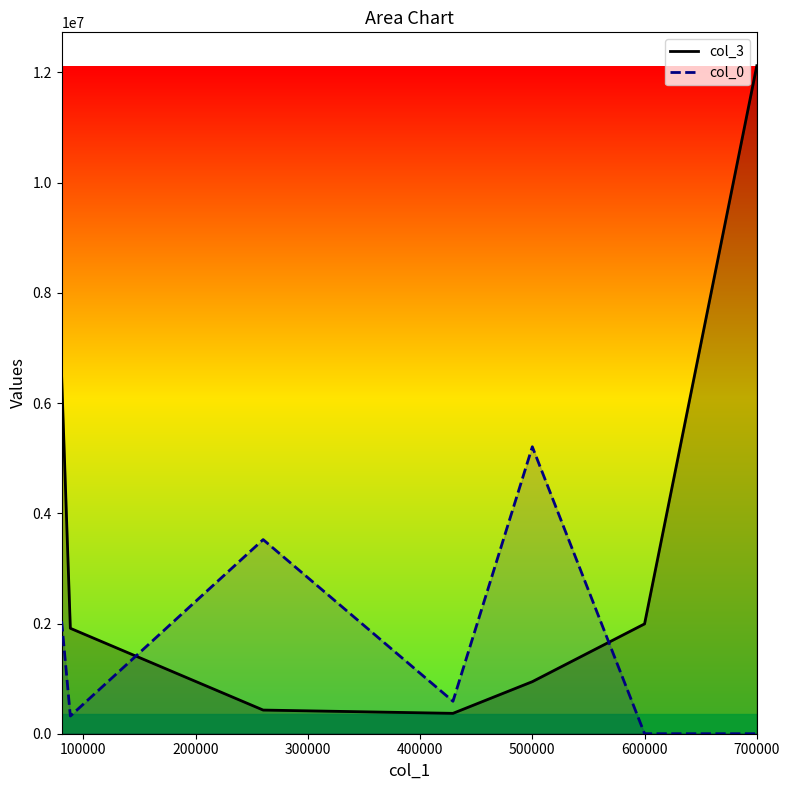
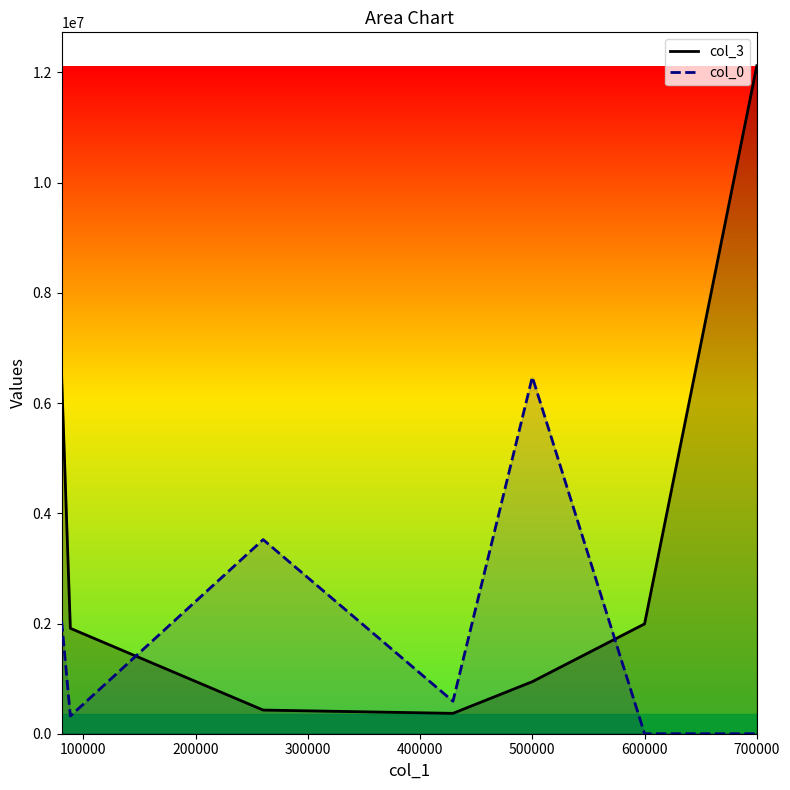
col_0, 500000: 5200000 -> 6500000
